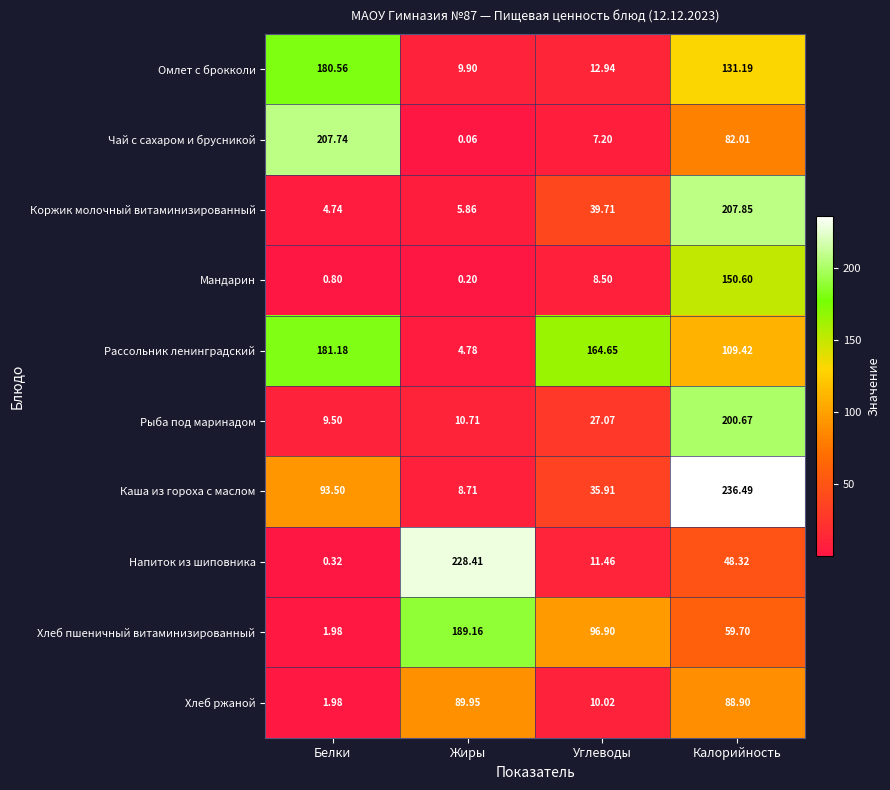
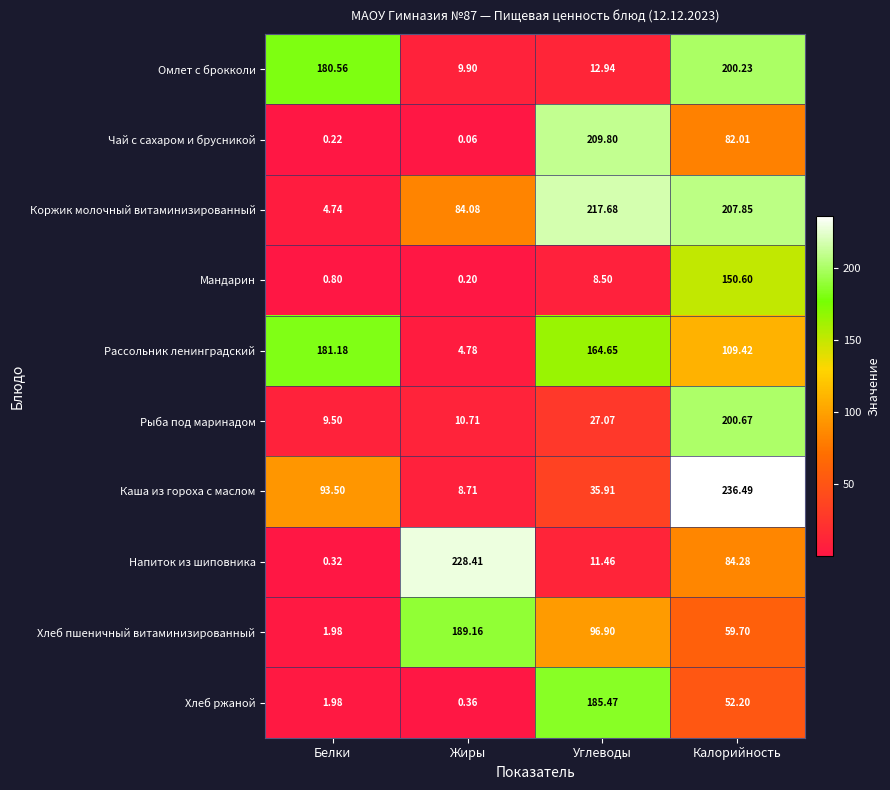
Омлет с брокколи, Калорийность: 131.19 -> 200.23
Чай с сахаром и брусникой, Белки: 207.74 -> 0.22
Чай с сахаром и брусникой, Углеводы: 7.20 -> 209.80
Коржик молочный витаминизированный, Жиры: 5.86 -> 84.08
Коржик молочный витаминизированный, Углеводы: 39.71 -> 217.68
Напиток из шиповника, Калорийность: 48.32 -> 84.28
Хлеб ржаной, Жиры: 89.95 -> 0.36
Хлеб ржаной, Углеводы: 10.02 -> 185.47
Хлеб ржаной, Калорийность: 88.90 -> 52.20
